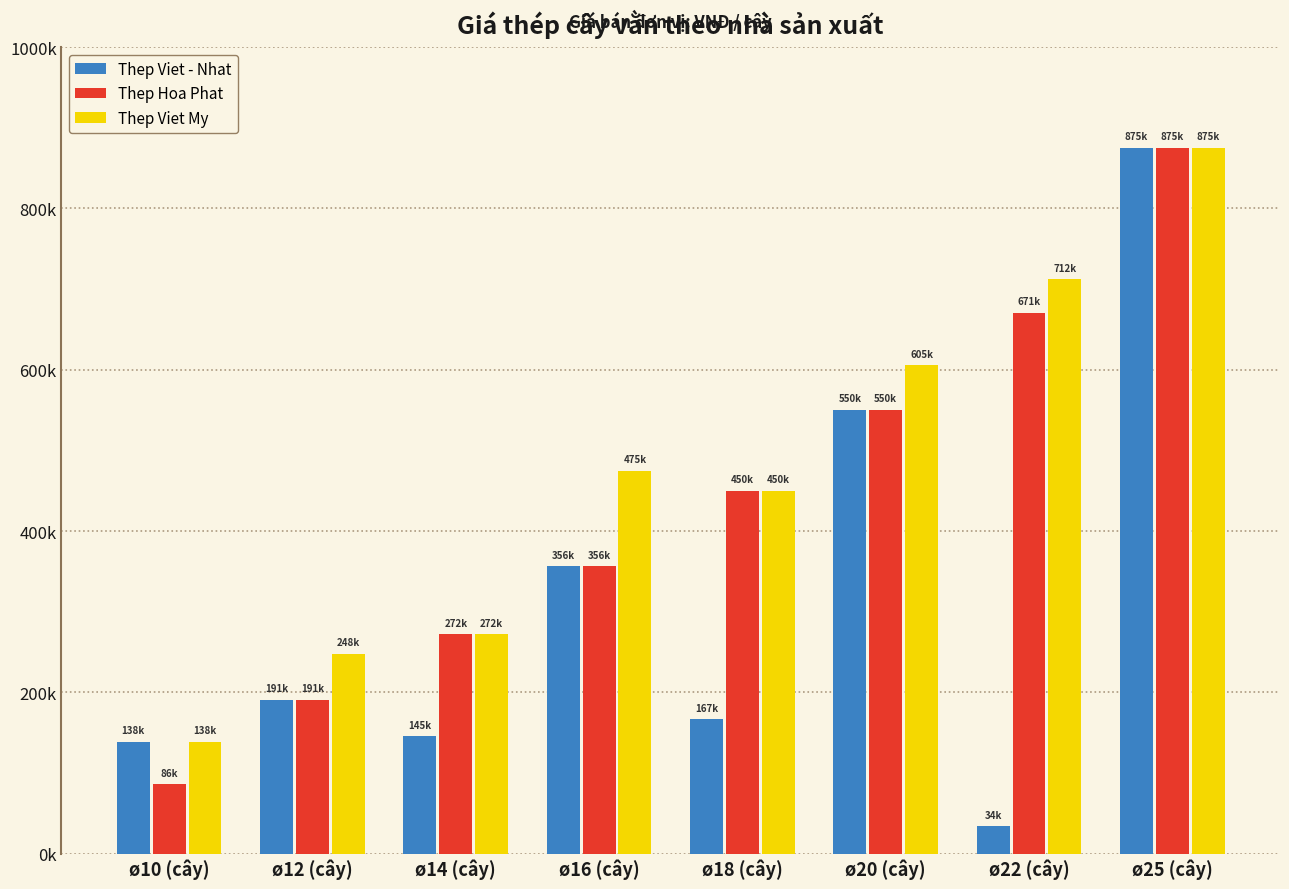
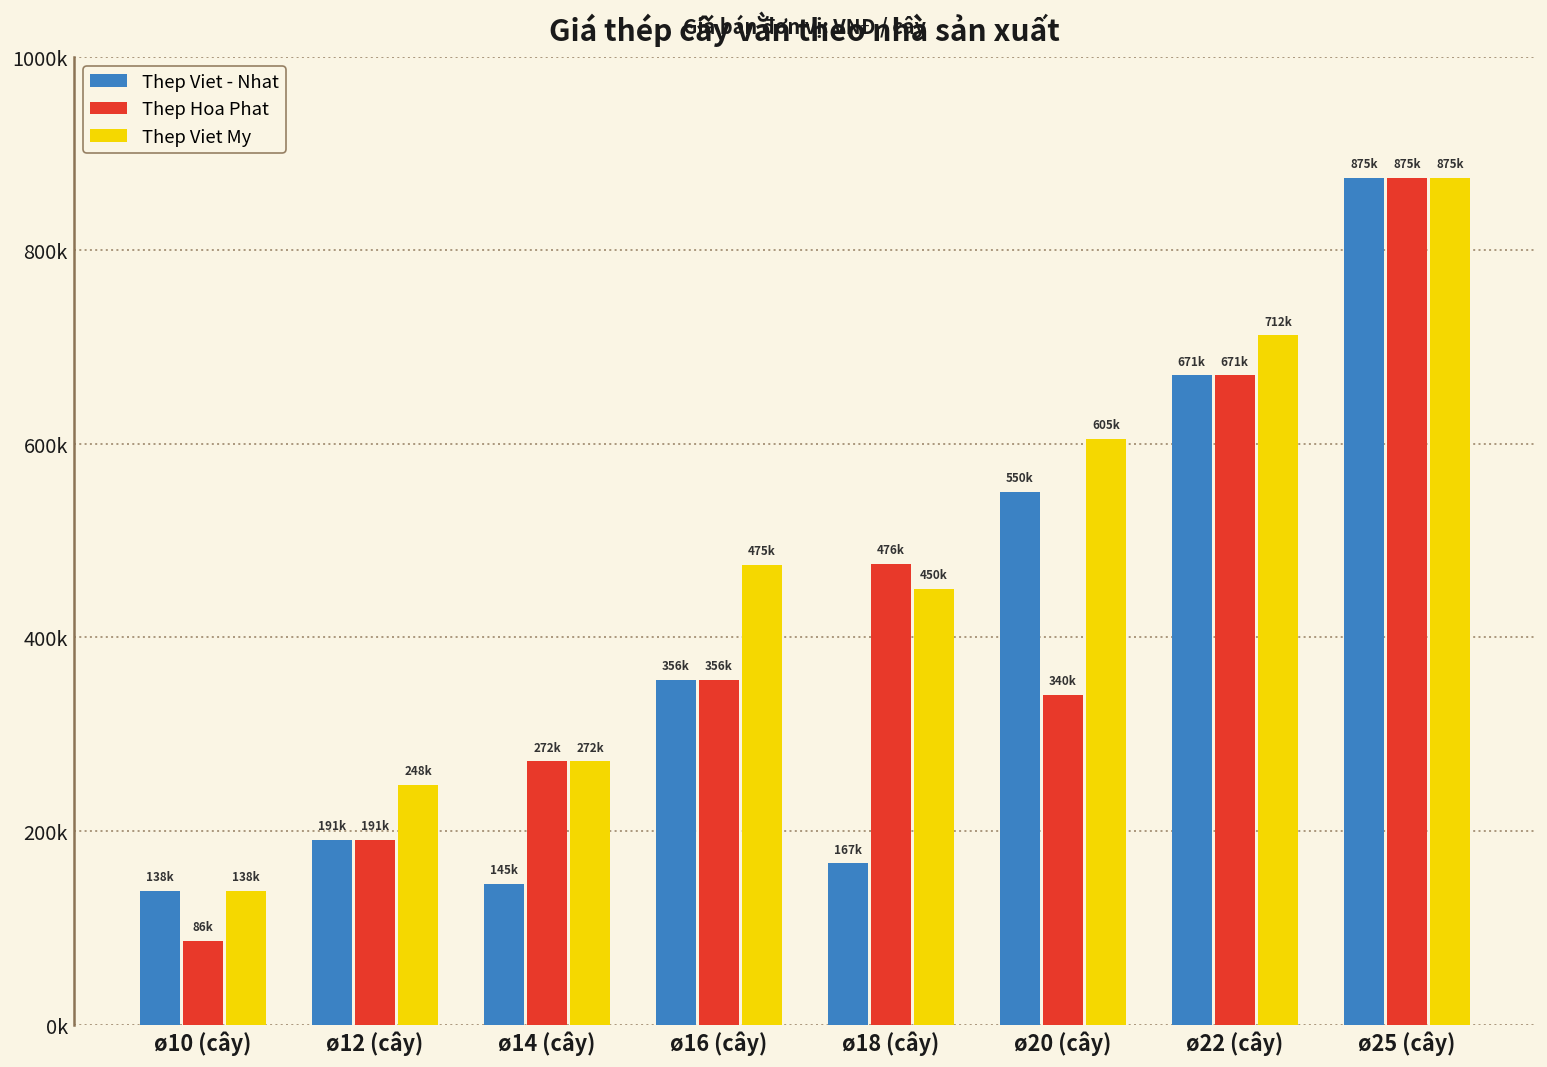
Thep Hoa Phat, ø18 (cây): 450k -> 476k
Thep Hoa Phat, ø20 (cây): 550k -> 340k
Thep Viet - Nhat, ø22 (cây): 34k -> 671k
